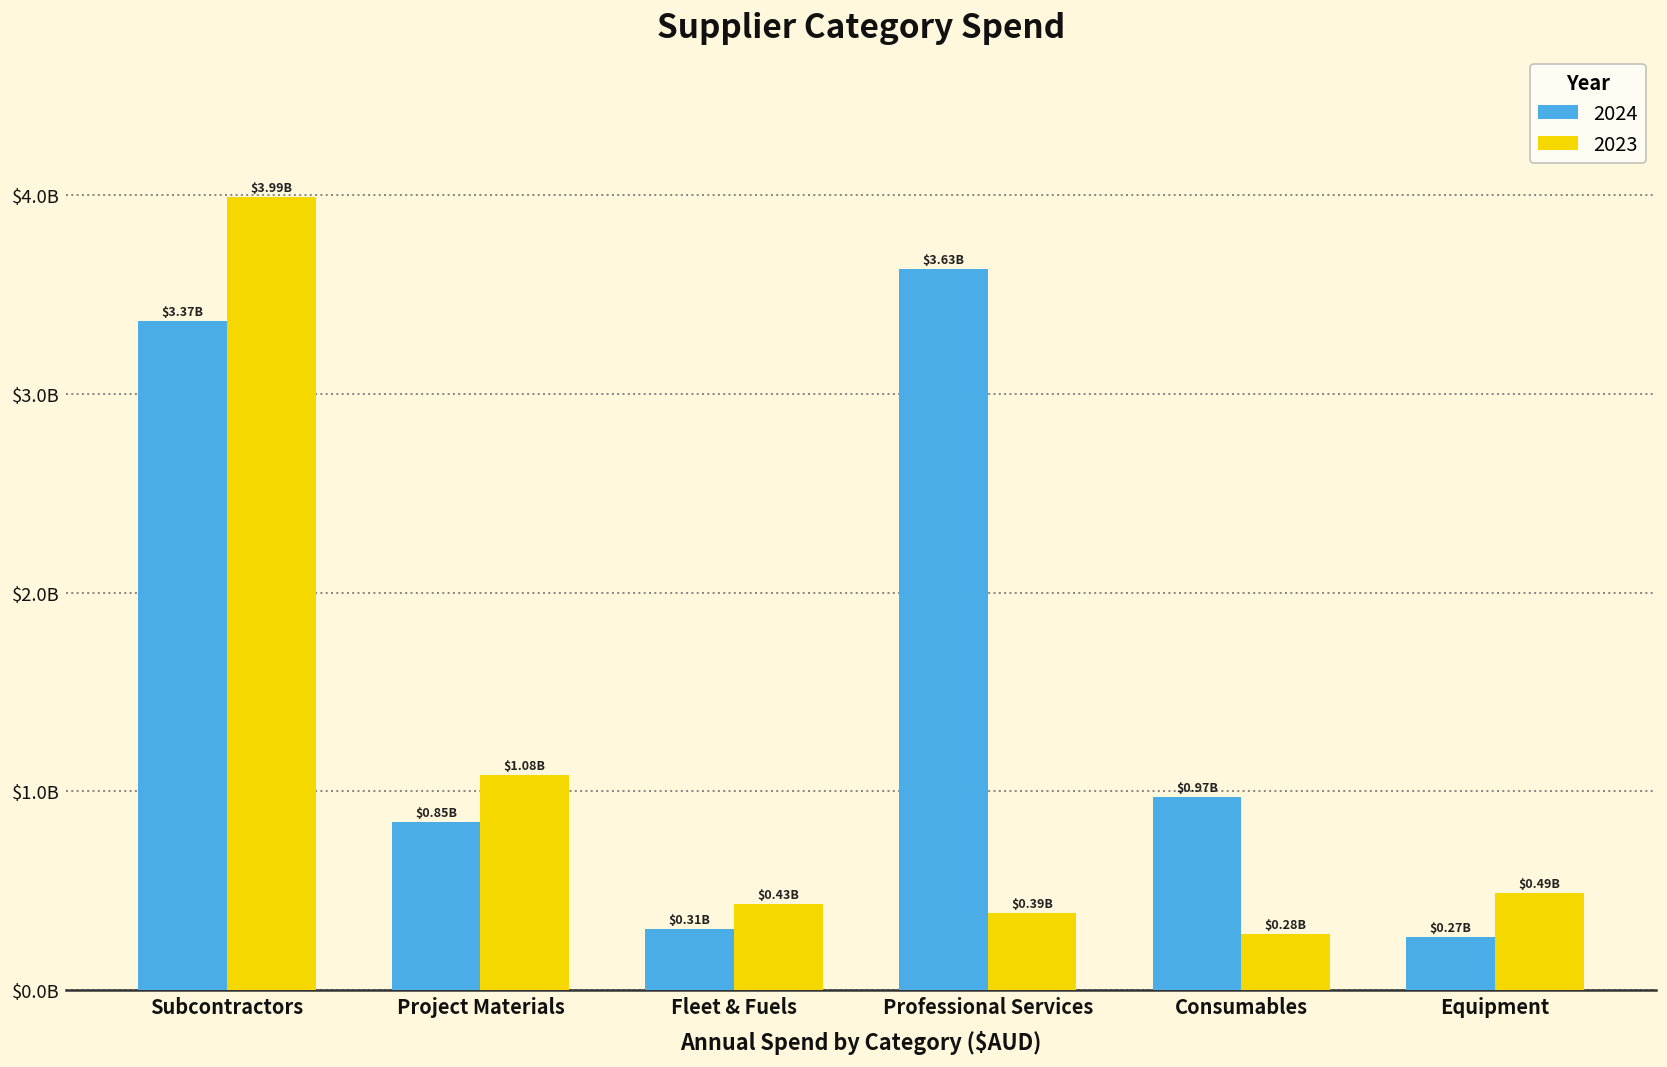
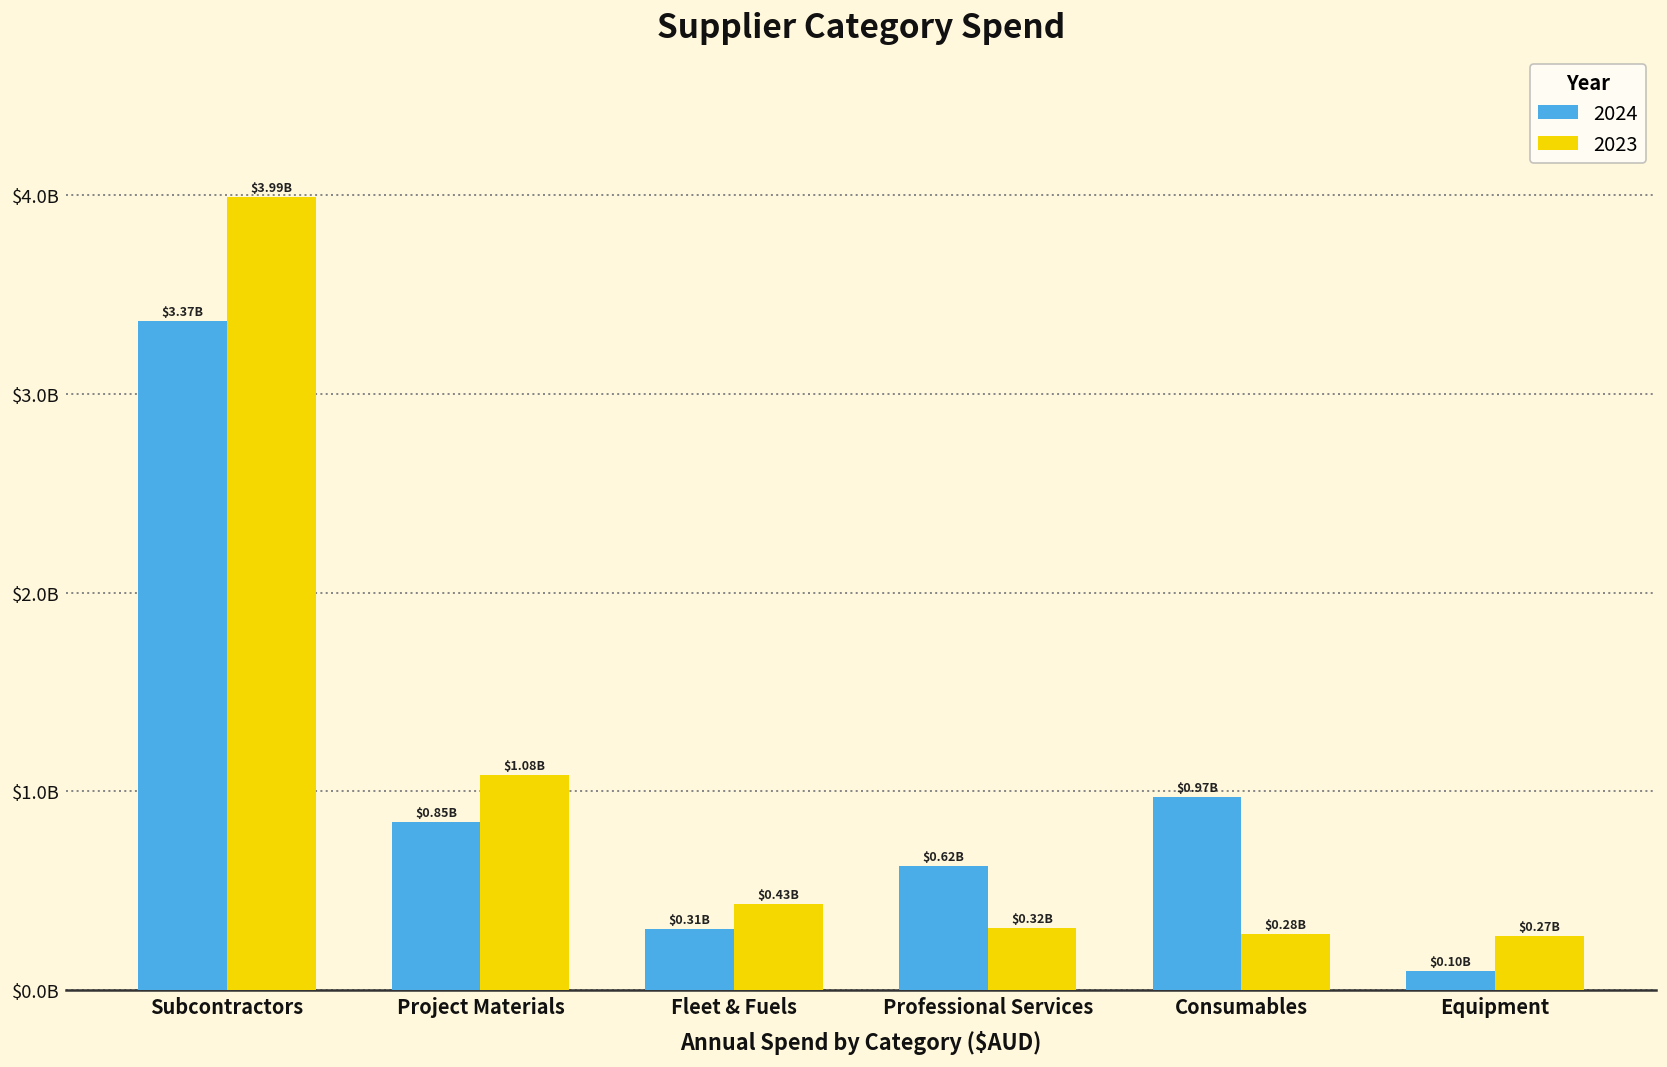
2024, Professional Services: $3.63B -> $0.62B
2023, Professional Services: $0.39B -> $0.32B
2024, Equipment: $0.27B -> $0.10B
2023, Equipment: $0.49B -> $0.27B
